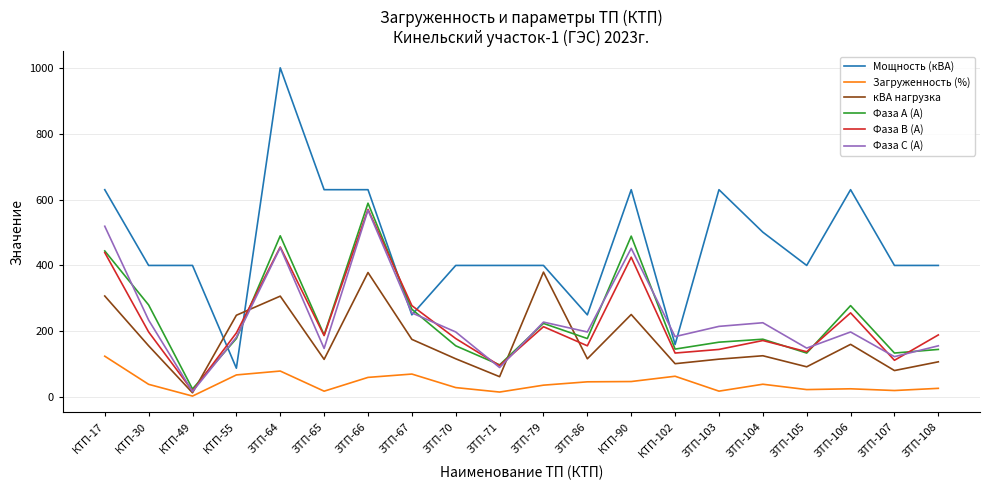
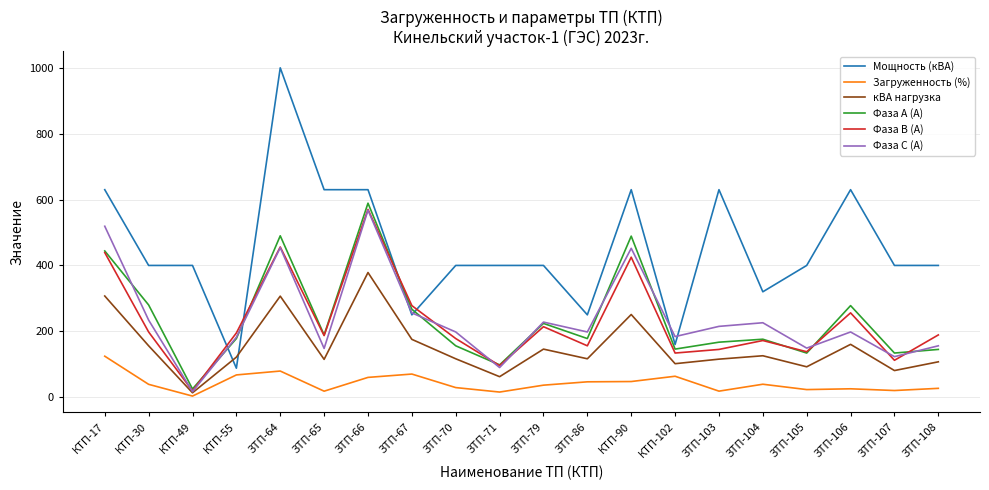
кВА нагрузка, КТП-55: 250 -> 120
кВА нагрузка, ЗТП-79: 380 -> 150
Мощность (кВА), ЗТП-104: 500 -> 320
